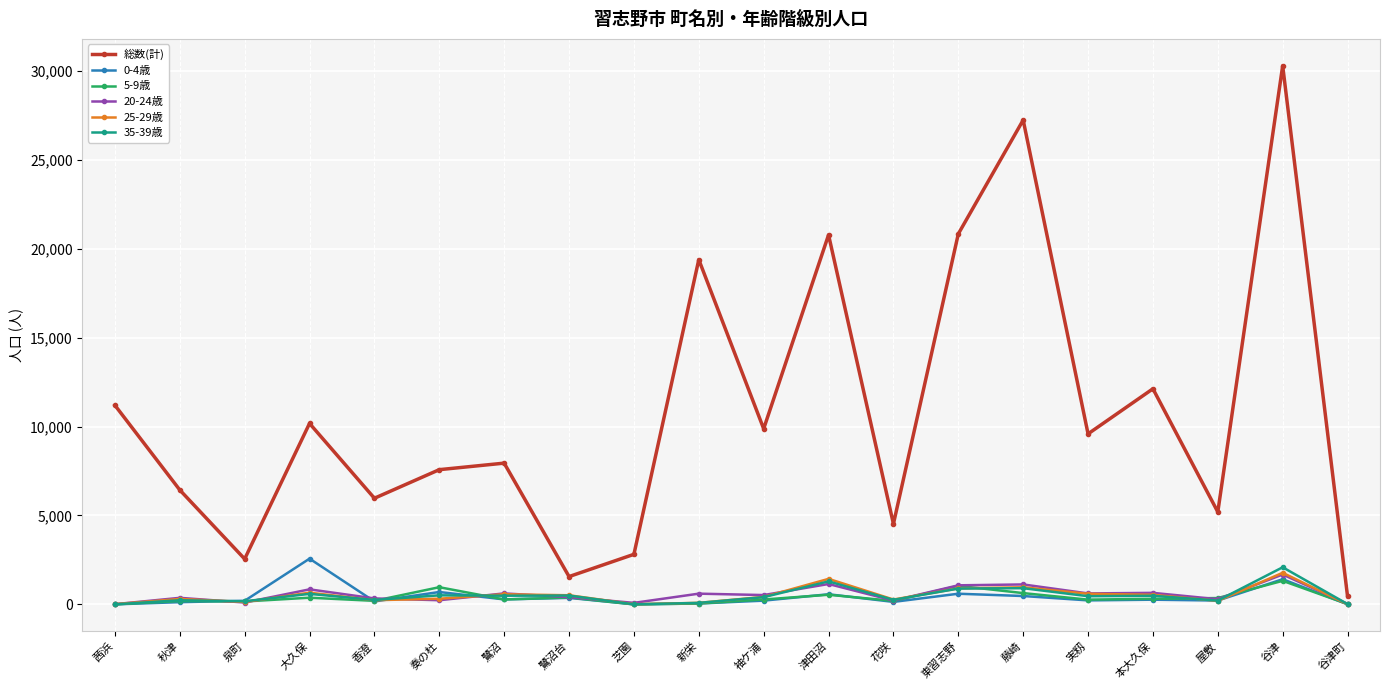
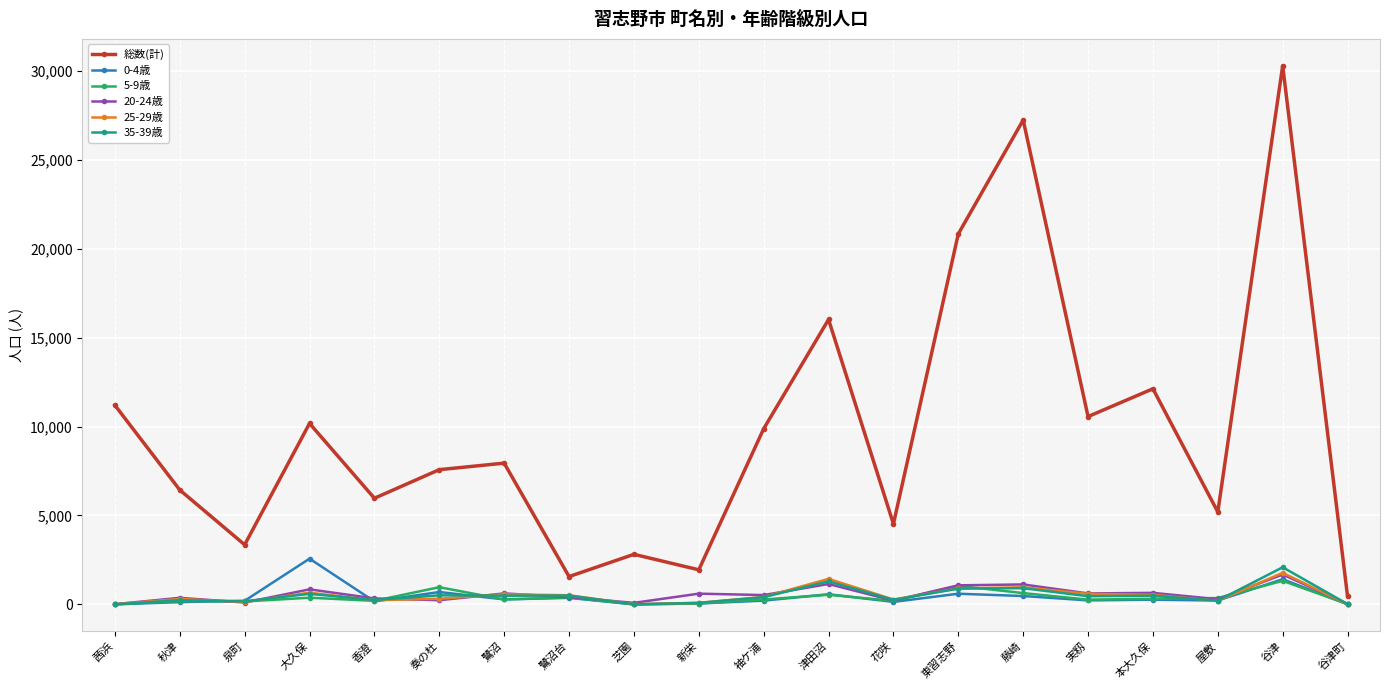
総数(計), 泉町: 2,600 -> 3,400
総数(計), 新栄: 19,400 -> 1,900
総数(計), 津田沼: 20,800 -> 16,000
総数(計), 実籾: 9,600 -> 10,600
